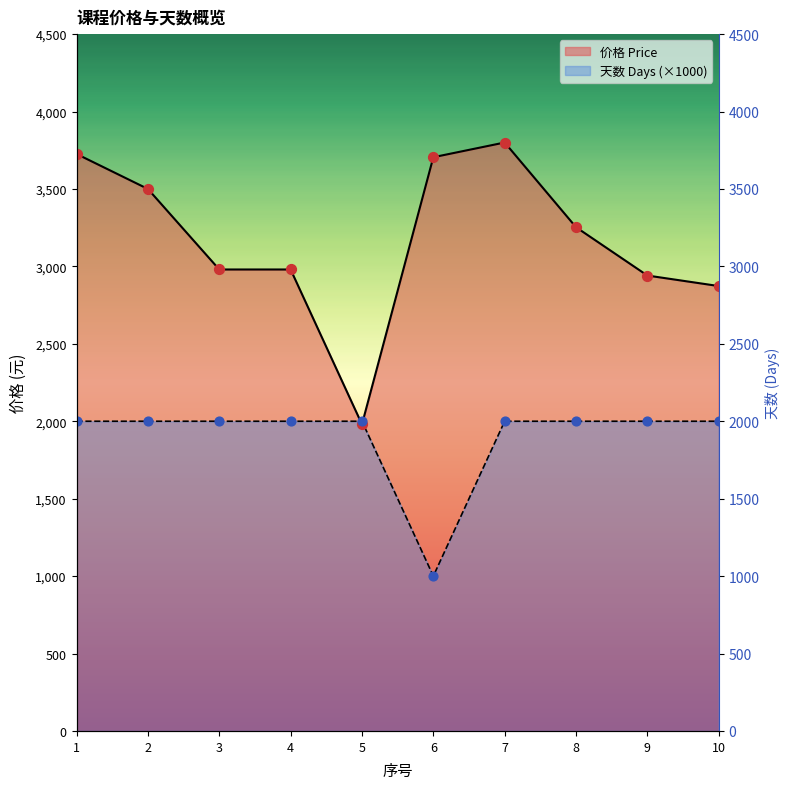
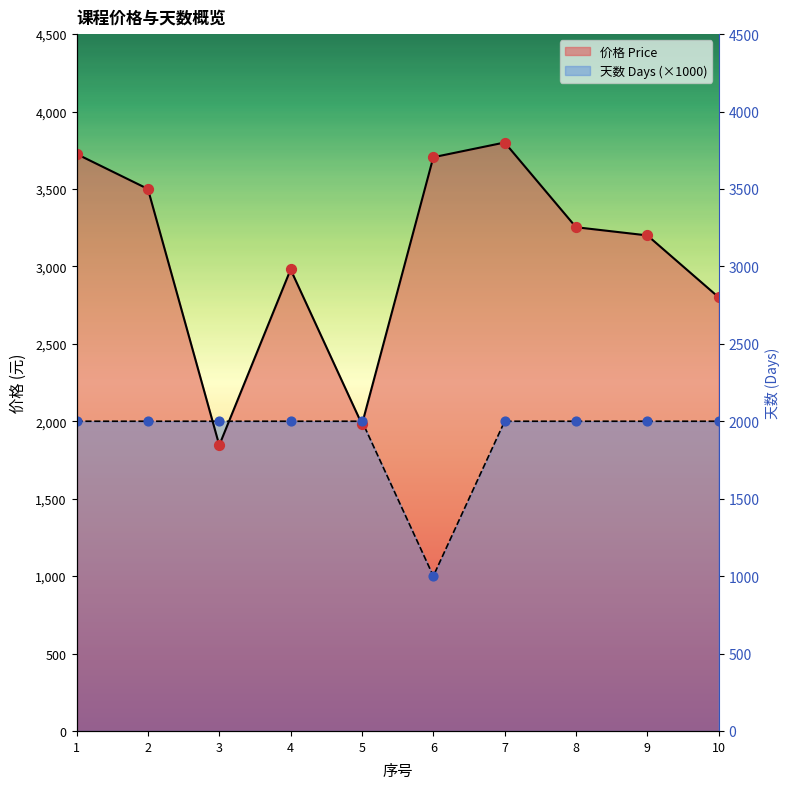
价格 Price, 3: 2,980 -> 1,850
价格 Price, 9: 2,940 -> 3,200
价格 Price, 10: 2,870 -> 2,800
